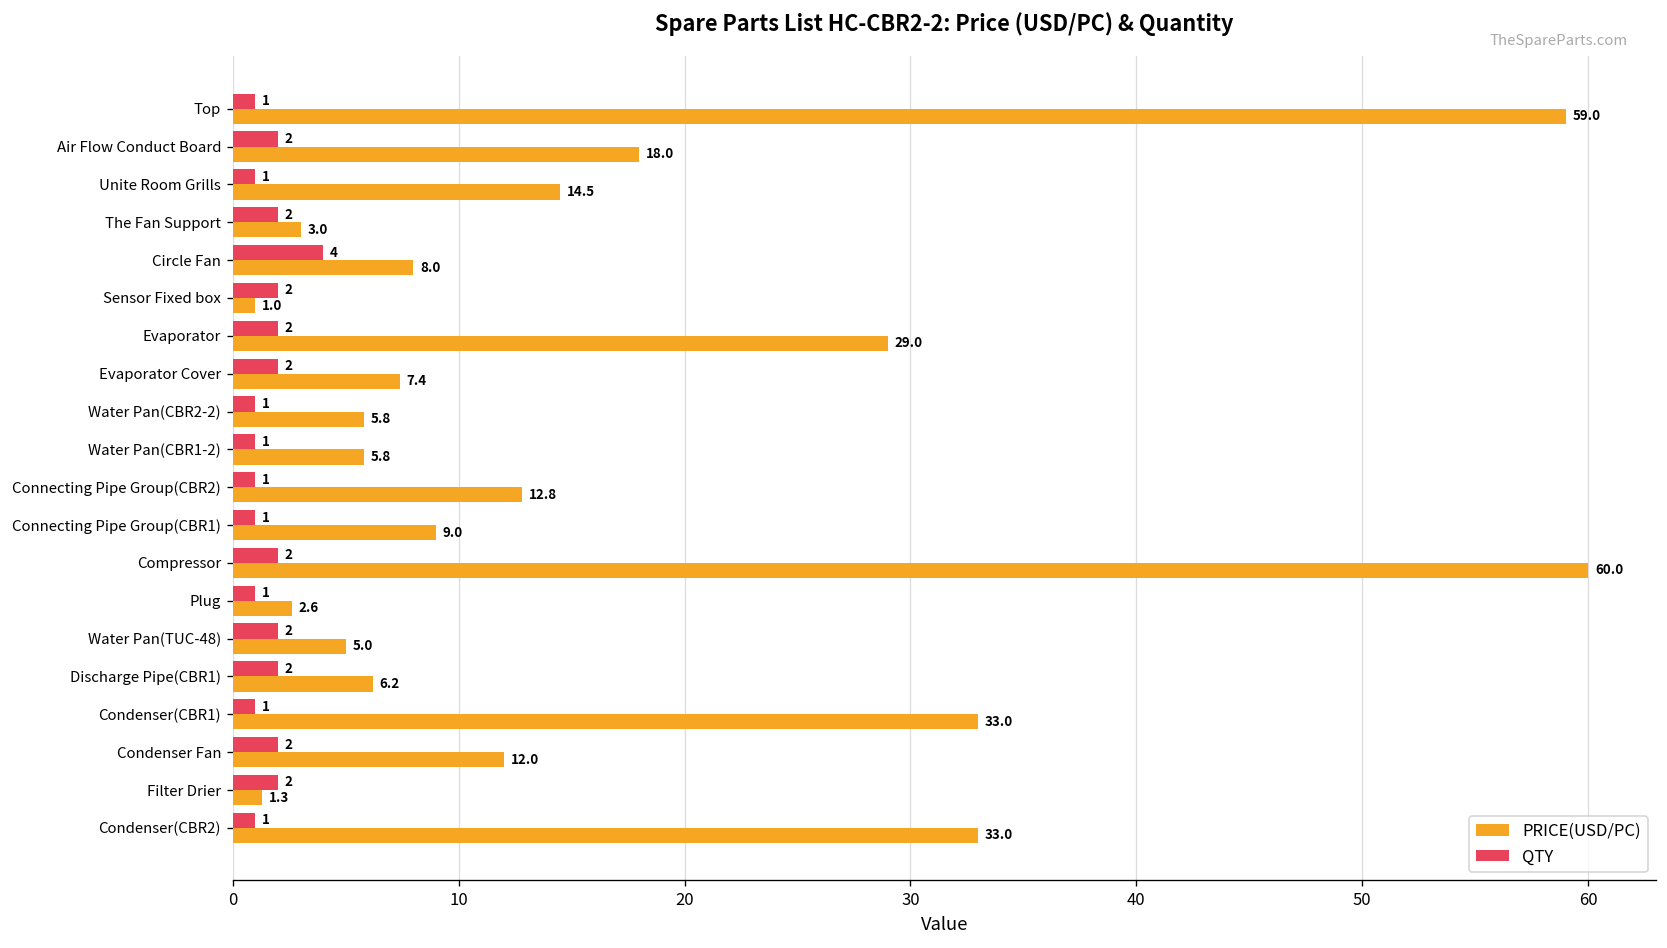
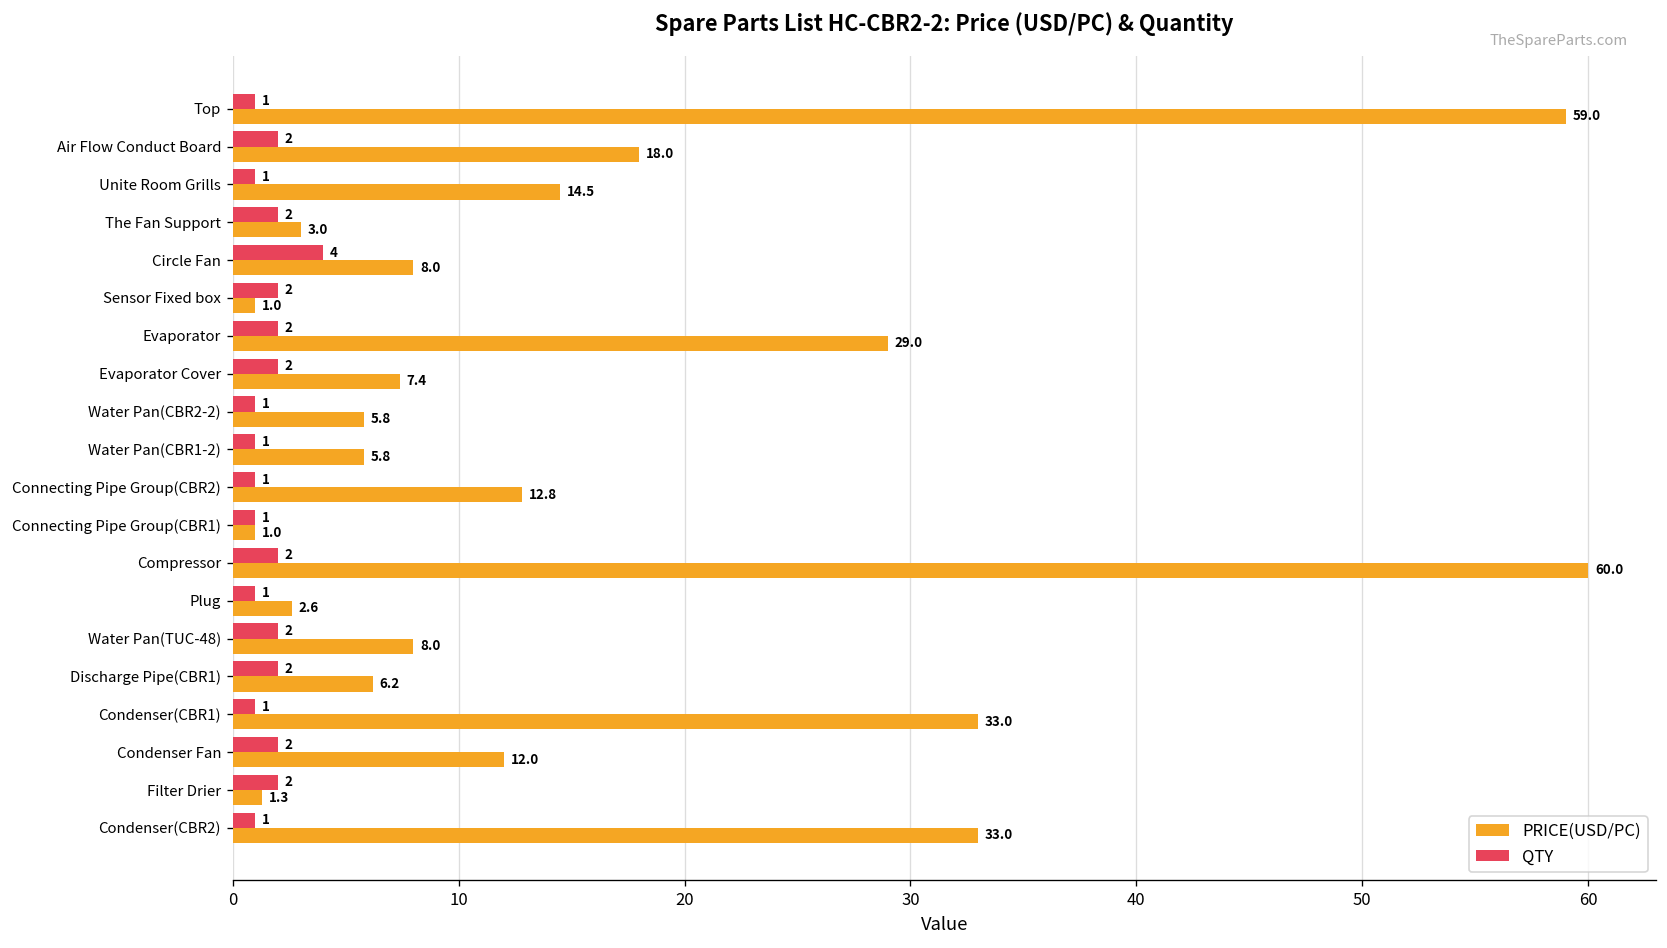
PRICE(USD/PC), Connecting Pipe Group(CBR1): 9.0 -> 1.0
PRICE(USD/PC), Water Pan(TUC-48): 5.0 -> 8.0
